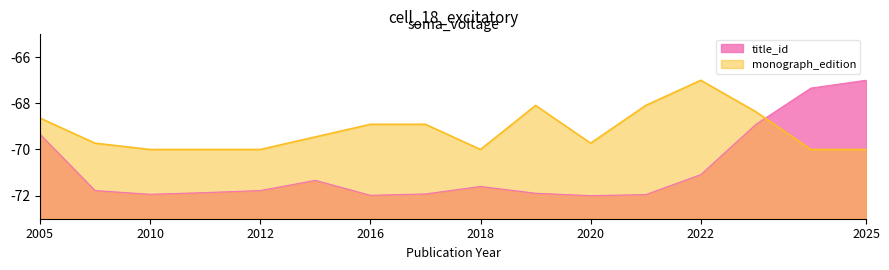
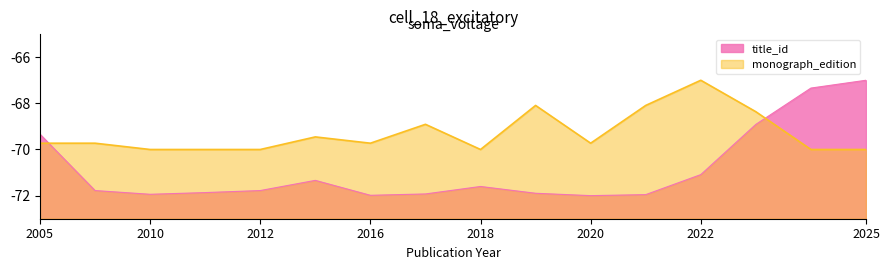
monograph_edition, 2005: -68.6 -> -69.7
monograph_edition, 2016: -68.9 -> -69.7
